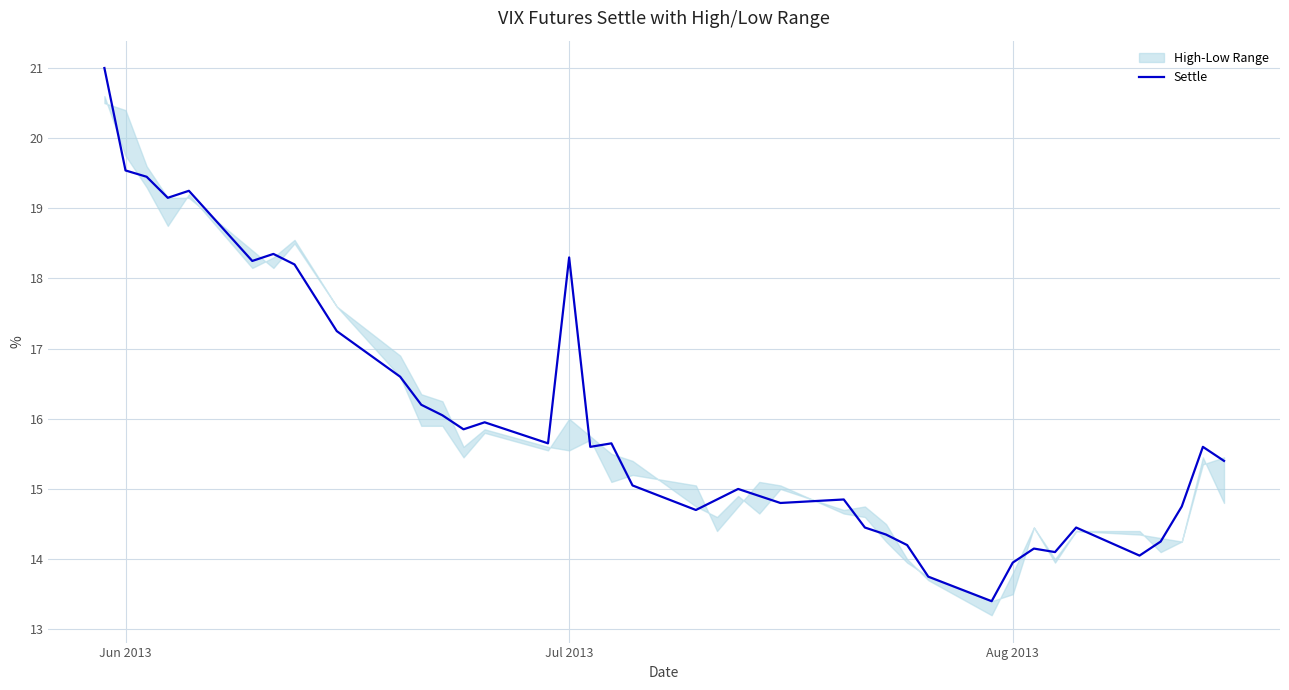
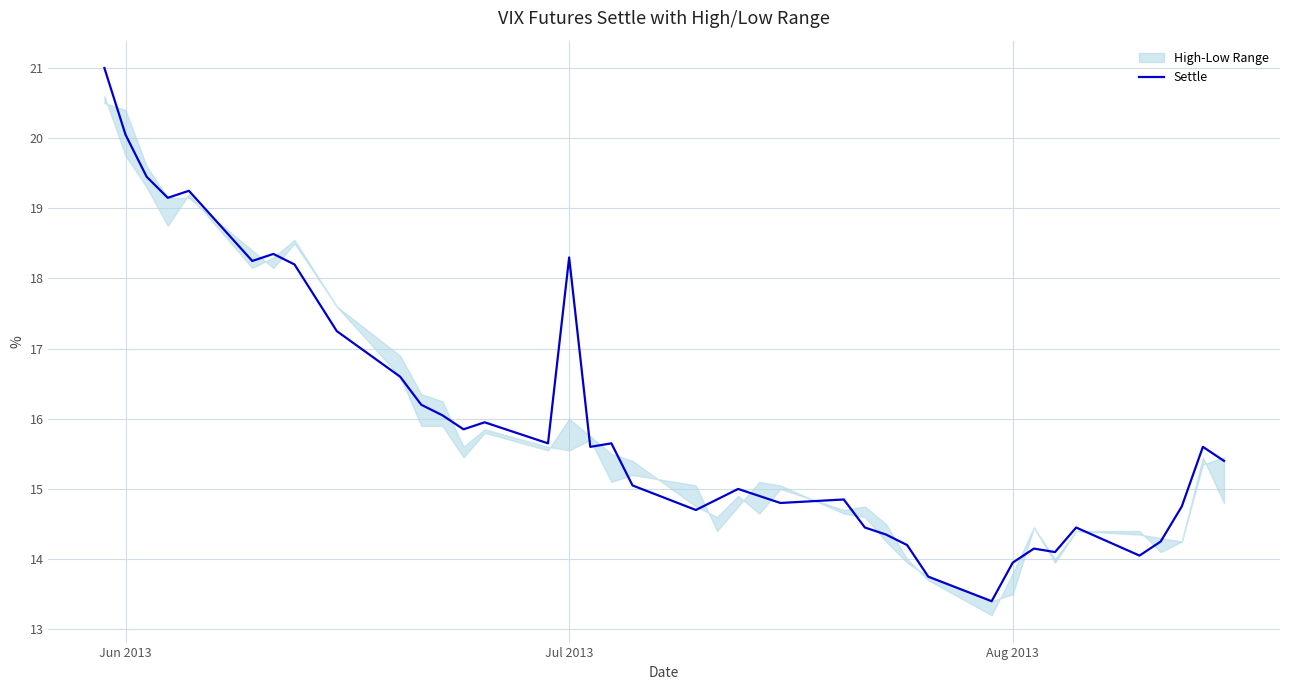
Settle, Jun 2013: 19.5 -> 20.1
